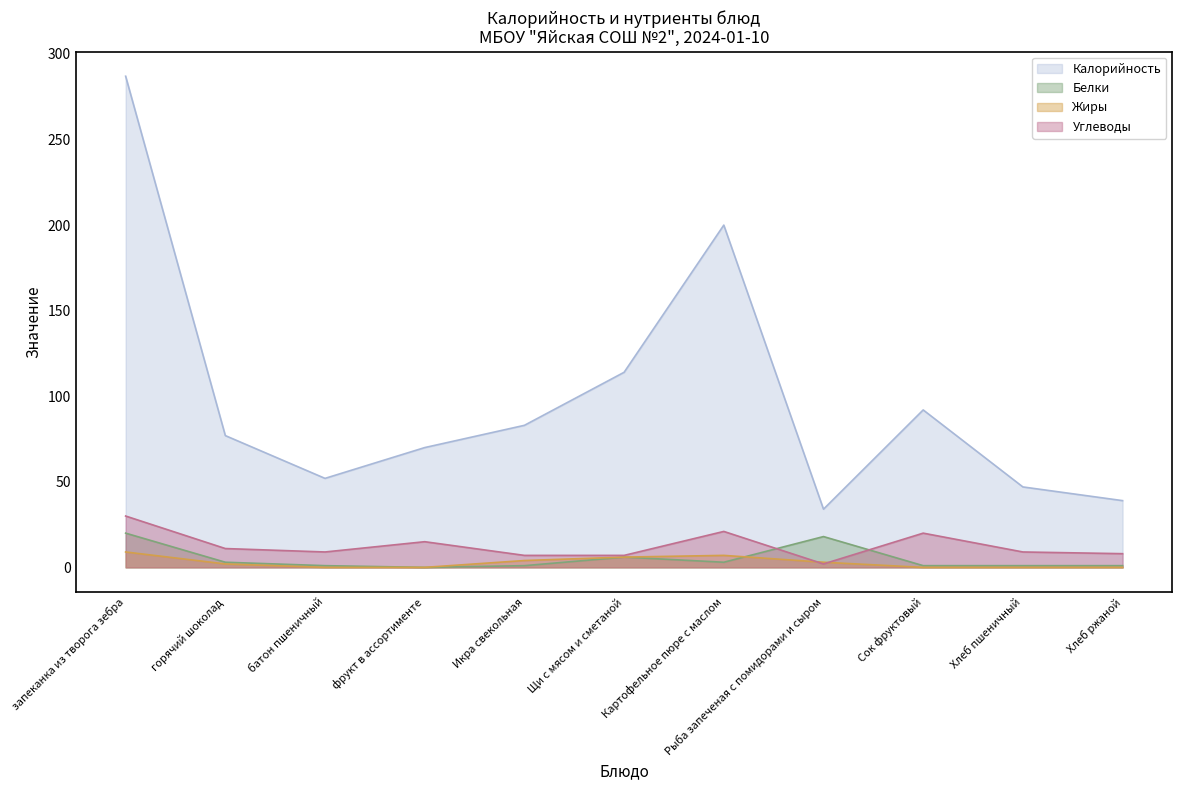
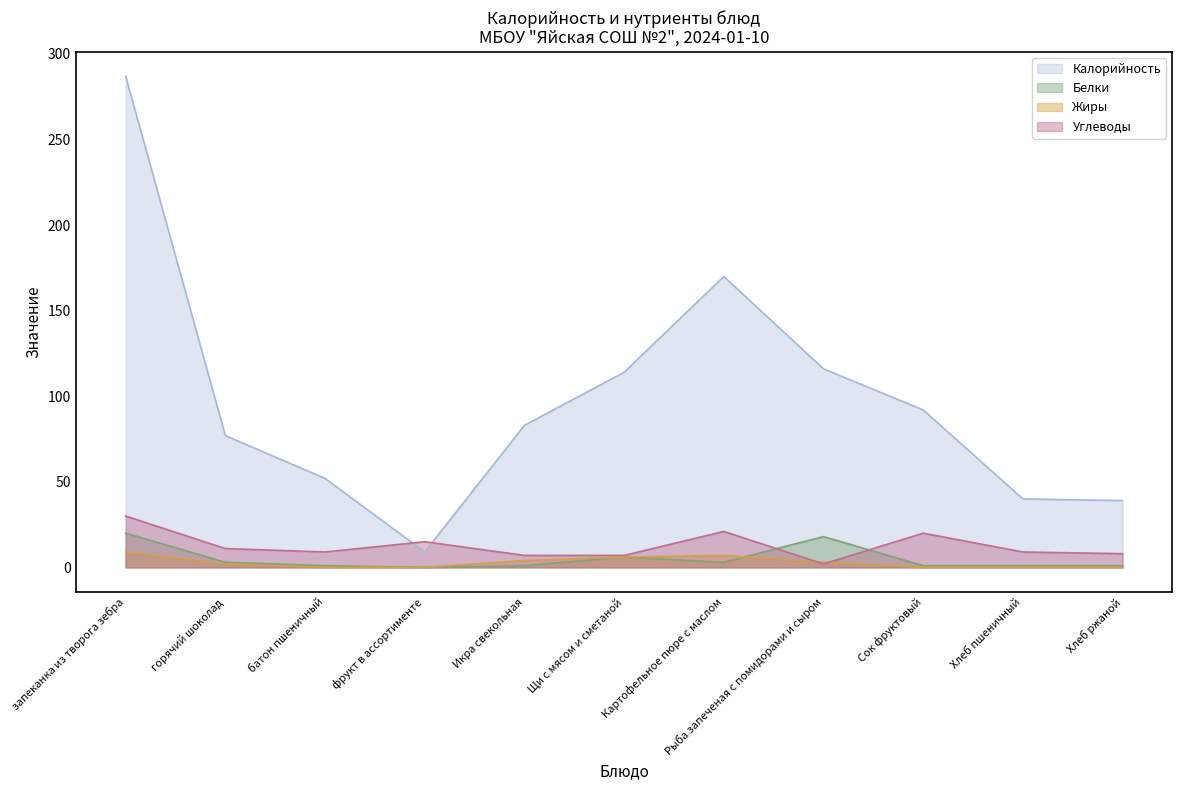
Калорийность, фрукт в ассортименте: 70 -> 9
Калорийность, Картофельное пюре с маслом: 200 -> 170
Калорийность, Рыба запеченая с помидорами и сыром: 34 -> 116
Калорийность, Хлеб пшеничный: 47 -> 40
